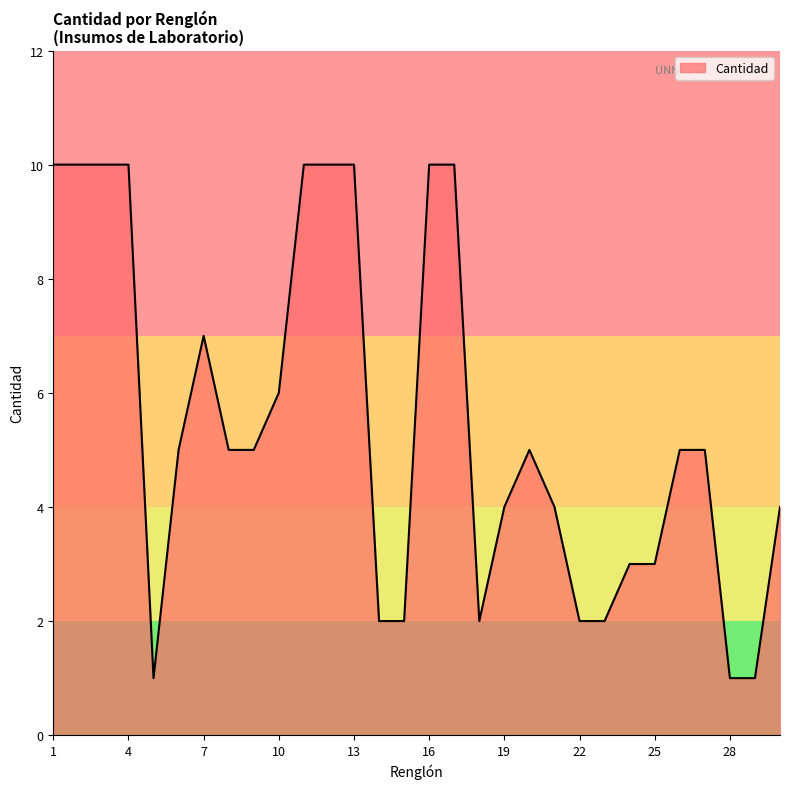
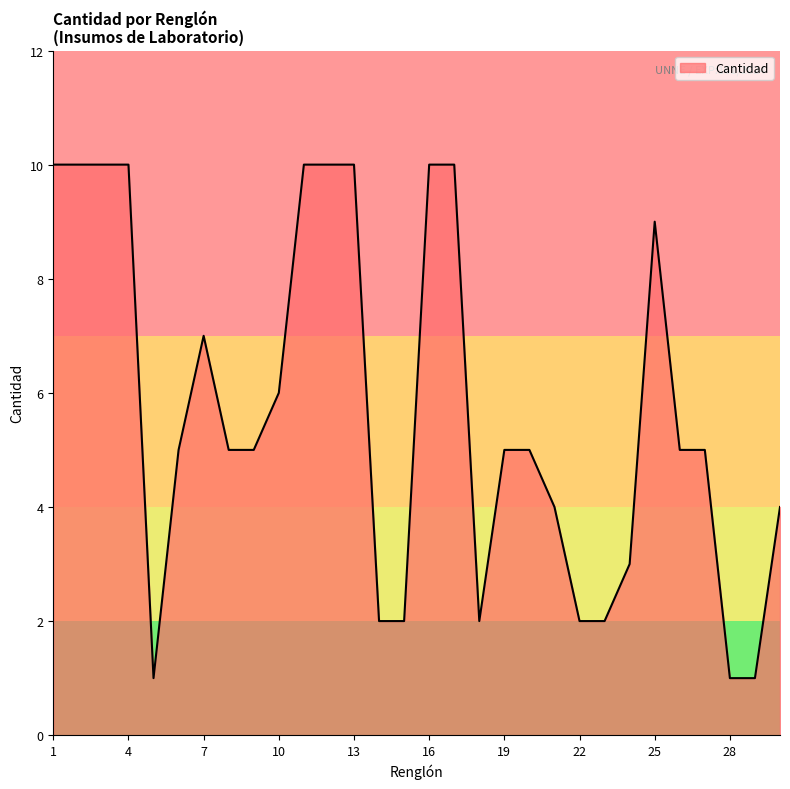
19: 4 -> 5
25: 3 -> 9
